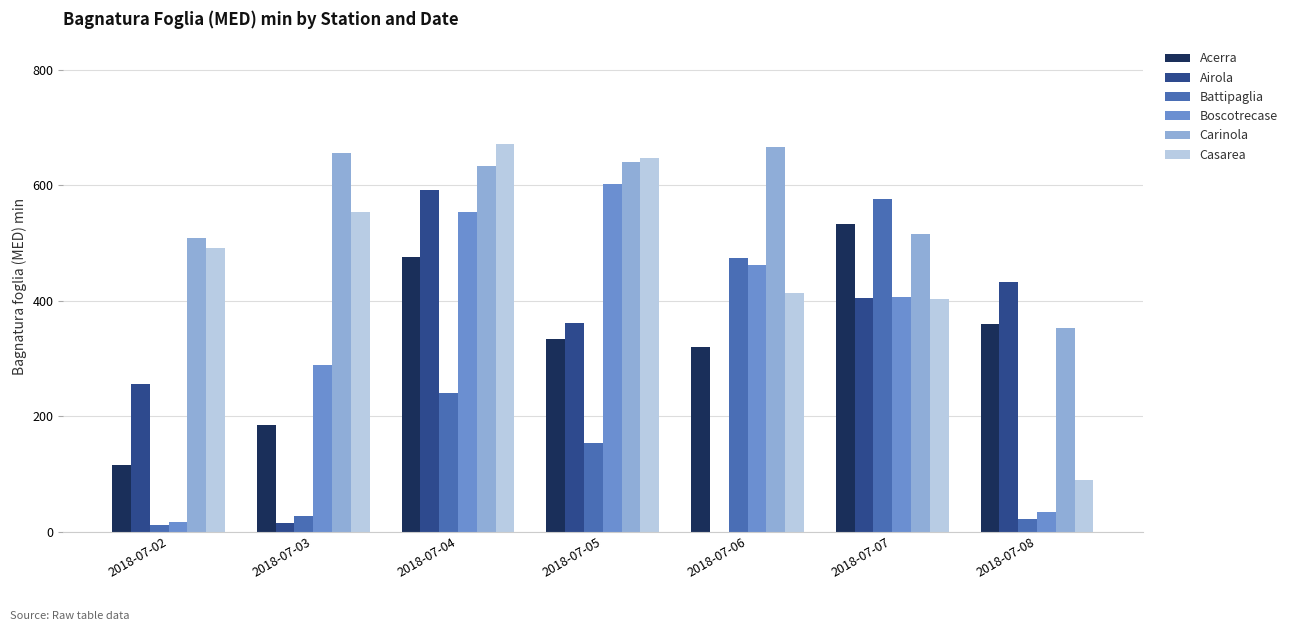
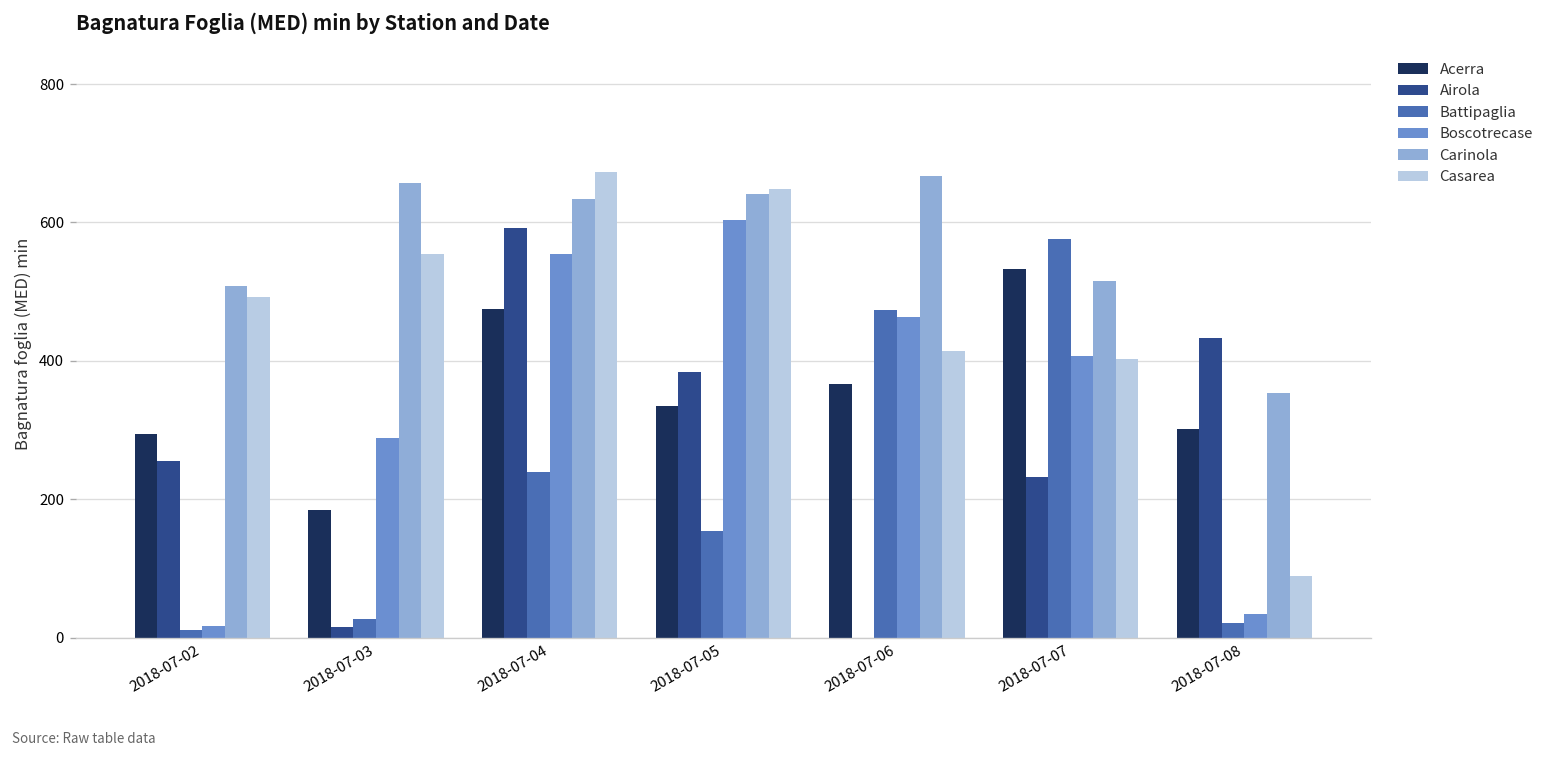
Acerra, 2018-07-02: 120 -> 290
Airola, 2018-07-05: 360 -> 380
Acerra, 2018-07-06: 320 -> 370
Airola, 2018-07-07: 400 -> 230
Acerra, 2018-07-08: 360 -> 300
